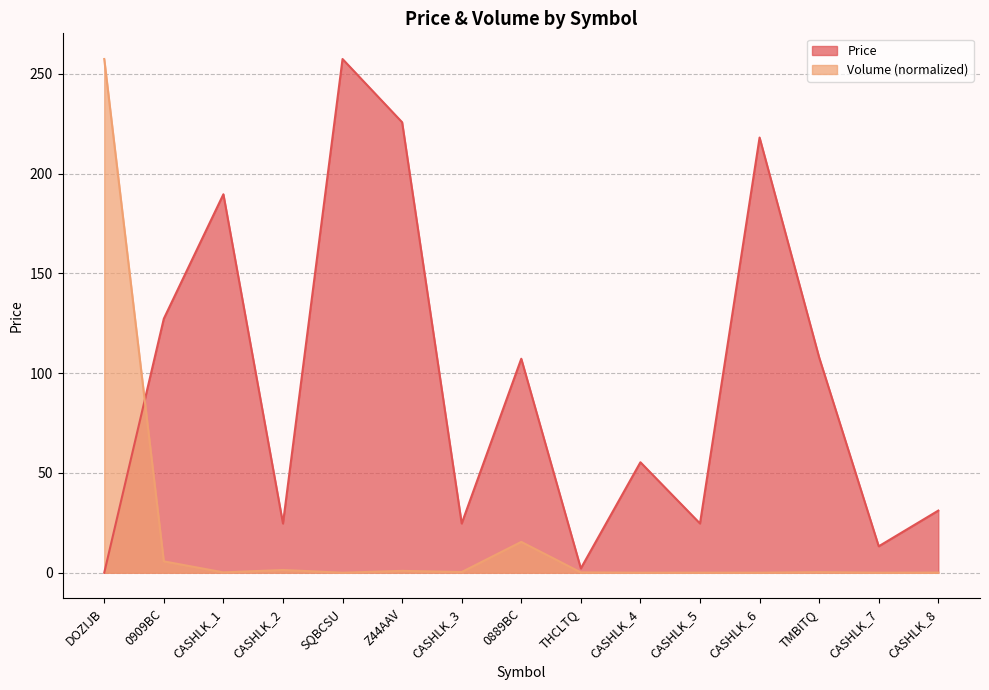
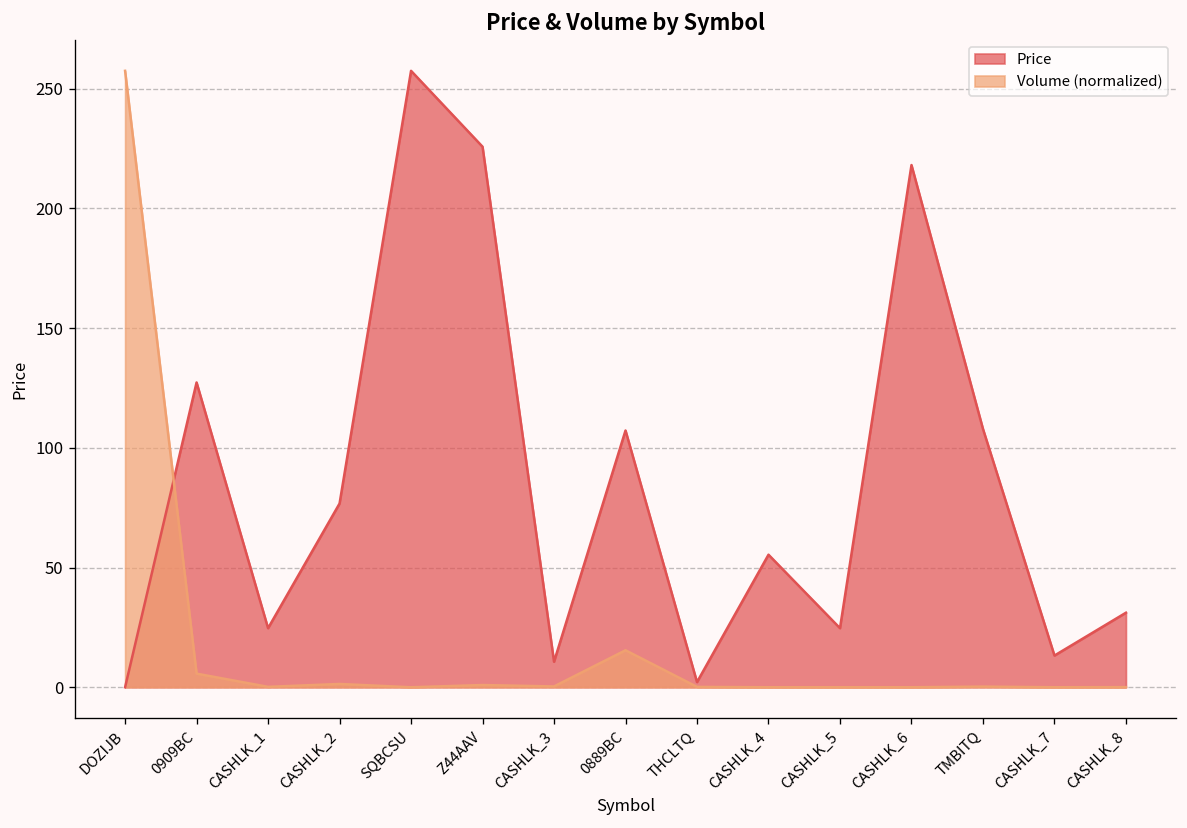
Price, CASHLK_1: 190 -> 25
Price, CASHLK_2: 25 -> 77
Price, CASHLK_3: 25 -> 11
